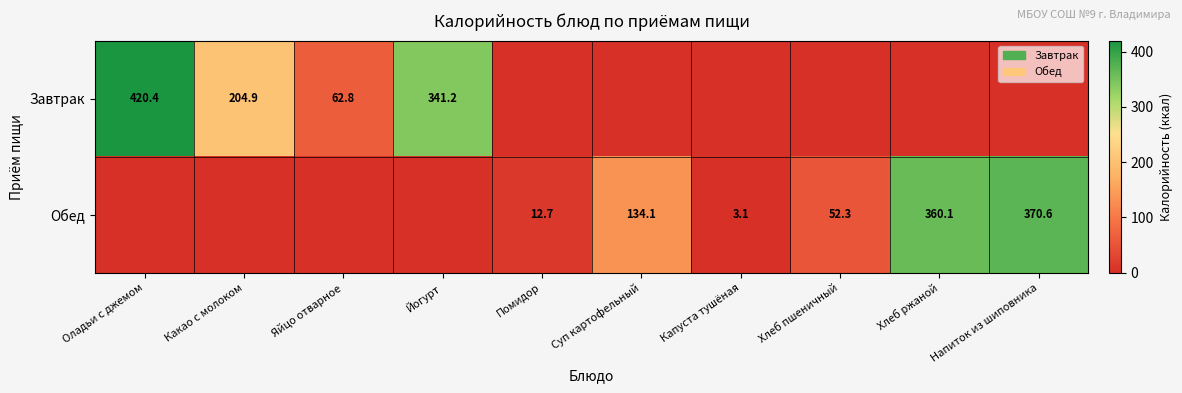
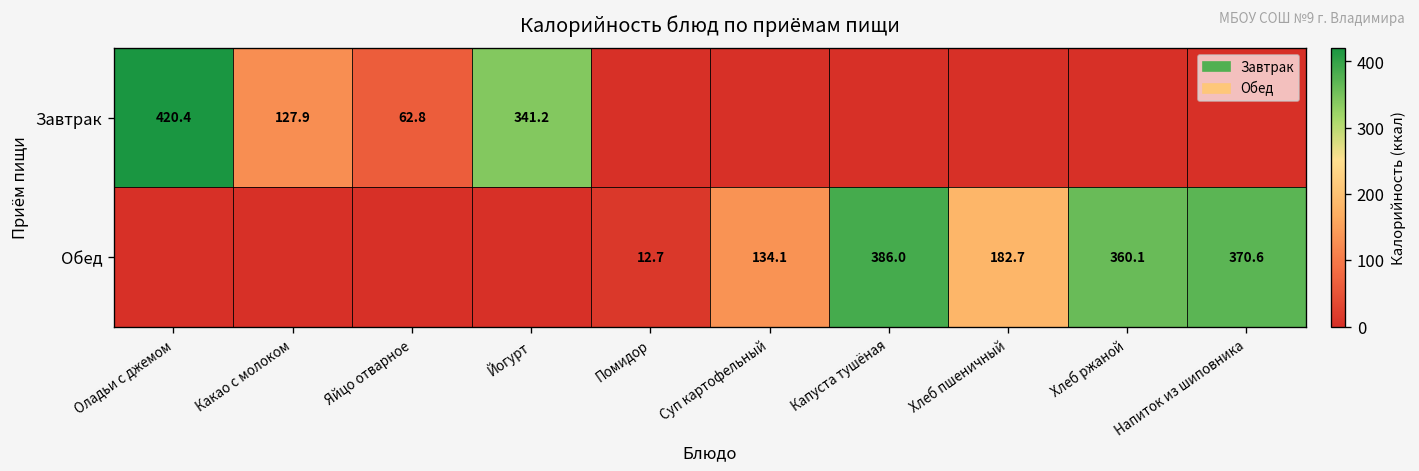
Завтрак, Какао с молоком: 204.9 -> 127.9
Обед, Капуста тушёная: 3.1 -> 386.0
Обед, Хлеб пшеничный: 52.3 -> 182.7
